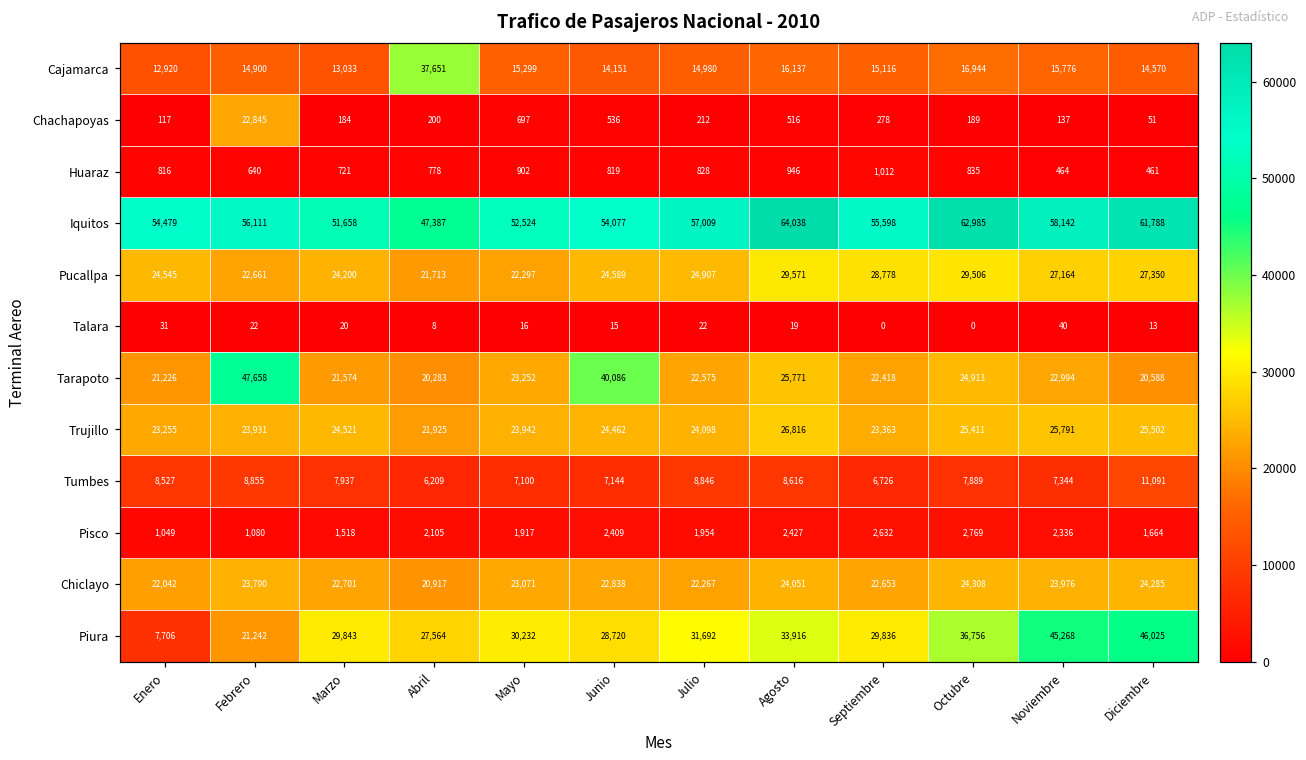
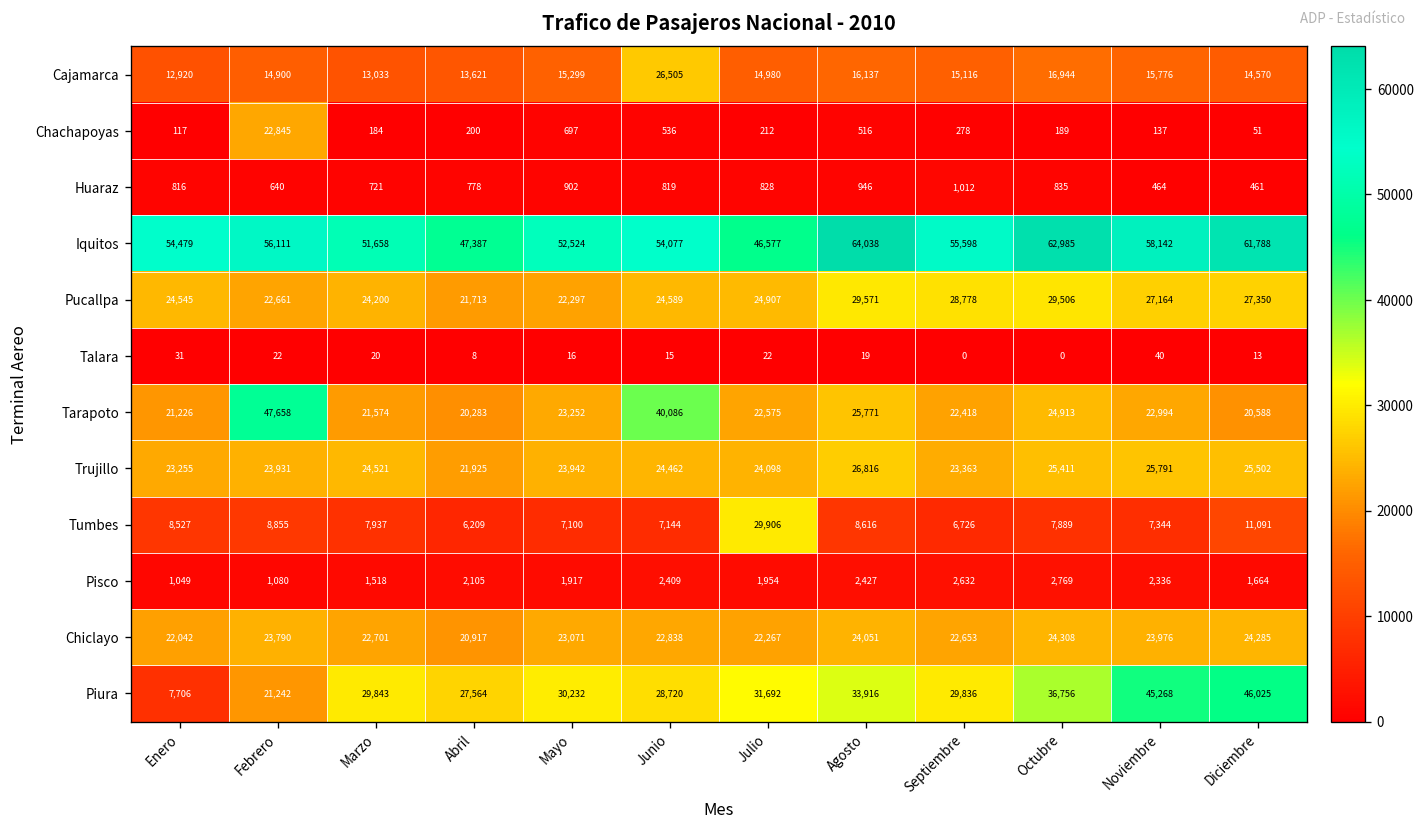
Cajamarca, Abril: 37,651 -> 13,621
Cajamarca, Junio: 14,151 -> 26,505
Iquitos, Julio: 57,009 -> 46,577
Tumbes, Julio: 8,846 -> 29,906
